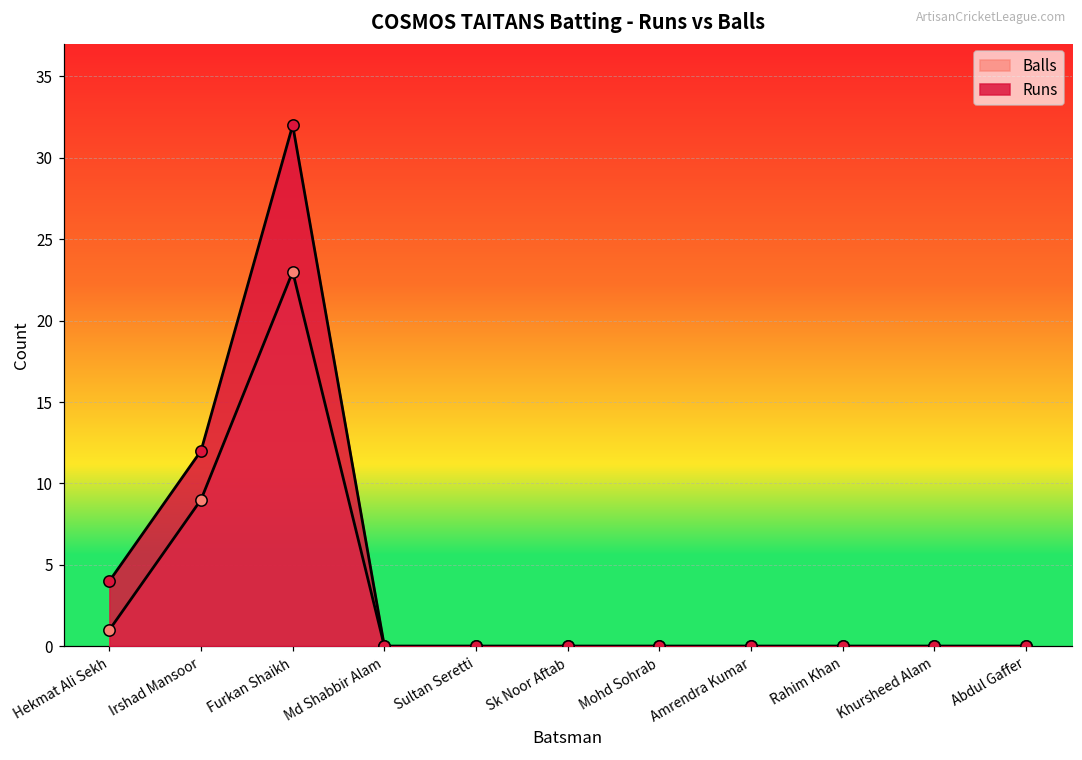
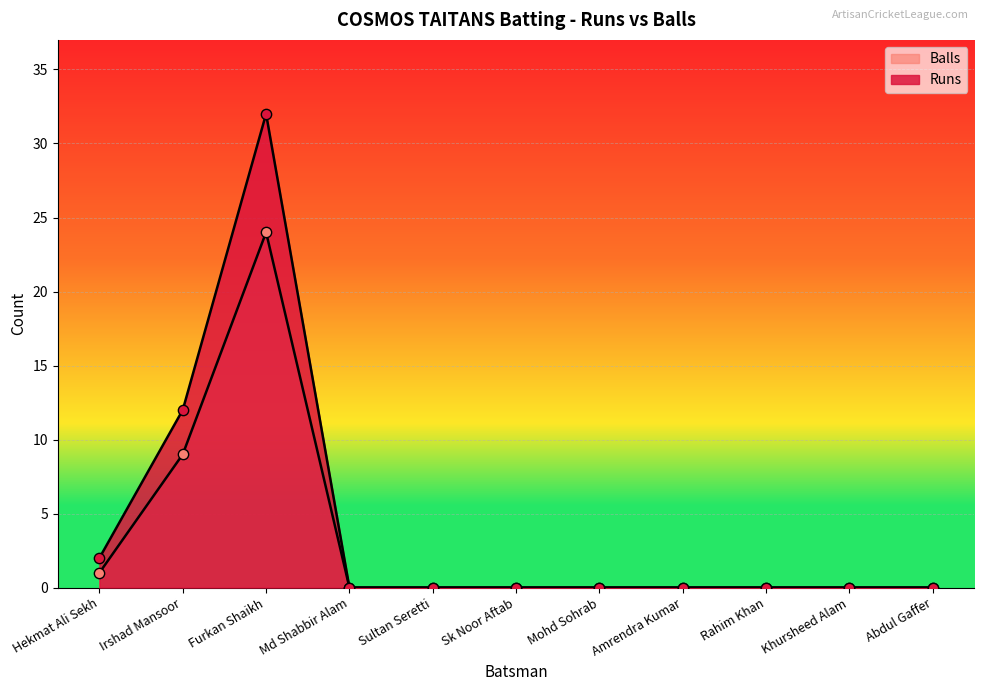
Runs, Hekmat Ali Sekh: 4 -> 2
Balls, Furkan Shaikh: 23 -> 24
